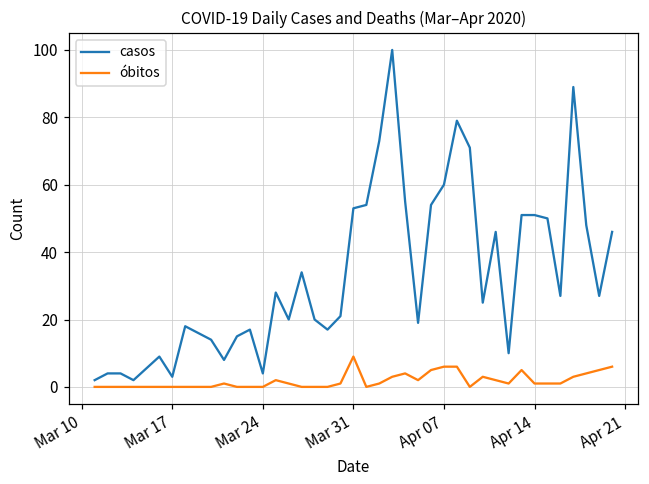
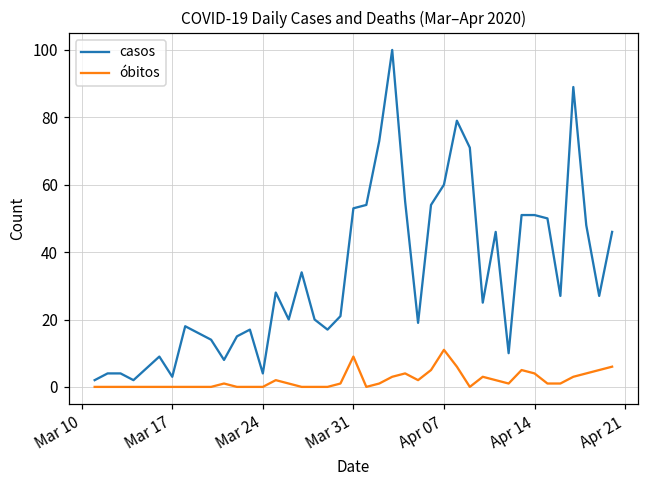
óbitos, Apr 07: 6 -> 11
óbitos, Apr 14: 1 -> 4
